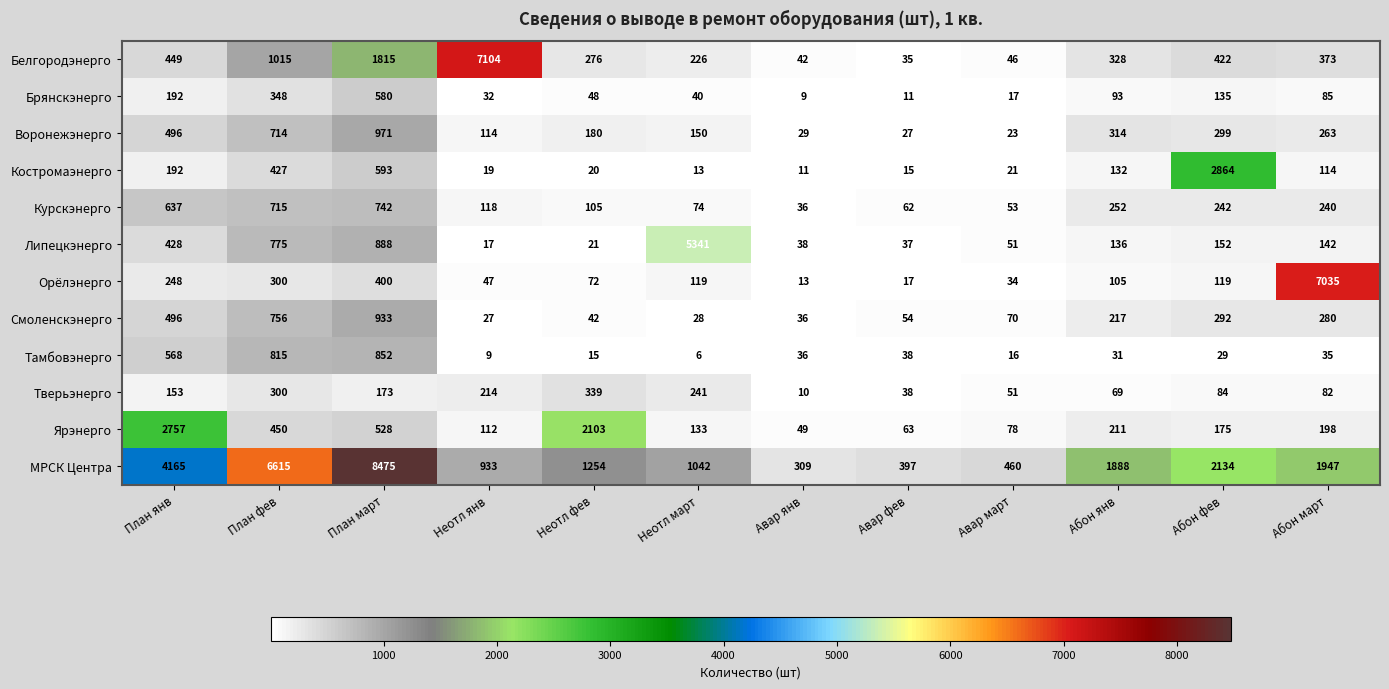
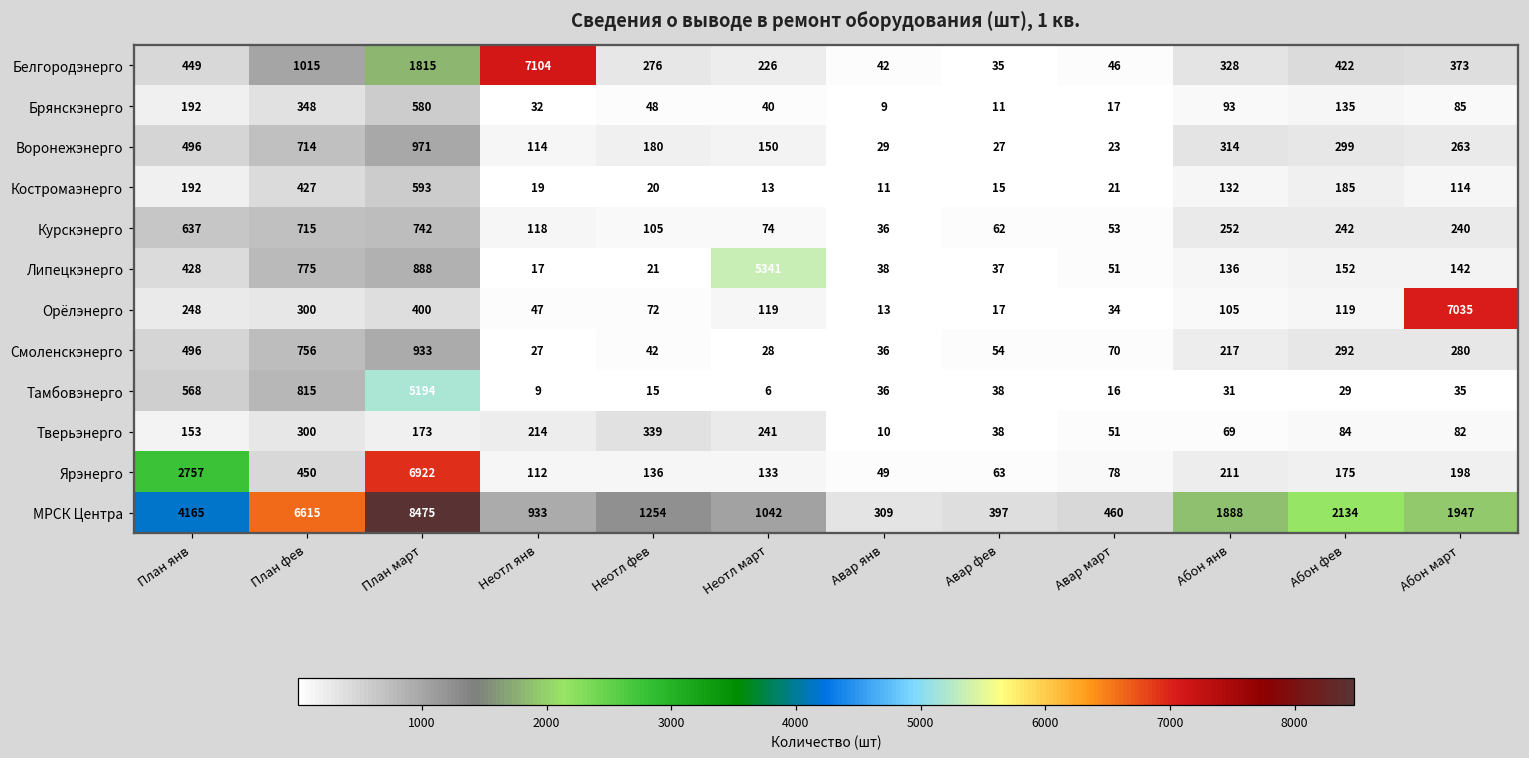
Костромаэнерго, Абон фев: 2864 -> 185
Тамбовэнерго, План март: 852 -> 5194
Ярэнерго, План март: 528 -> 6922
Ярэнерго, Неотл фев: 2103 -> 136
